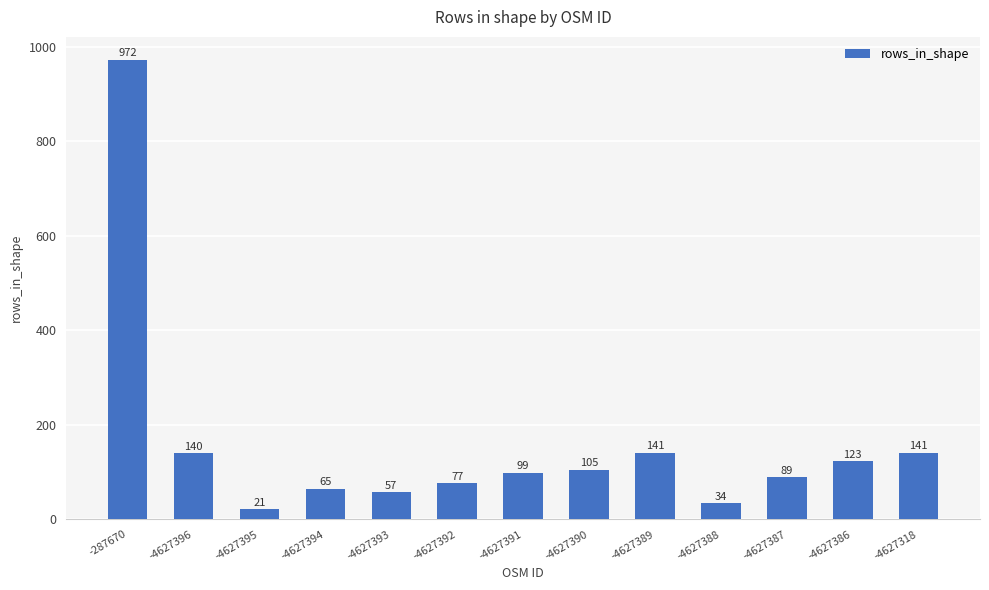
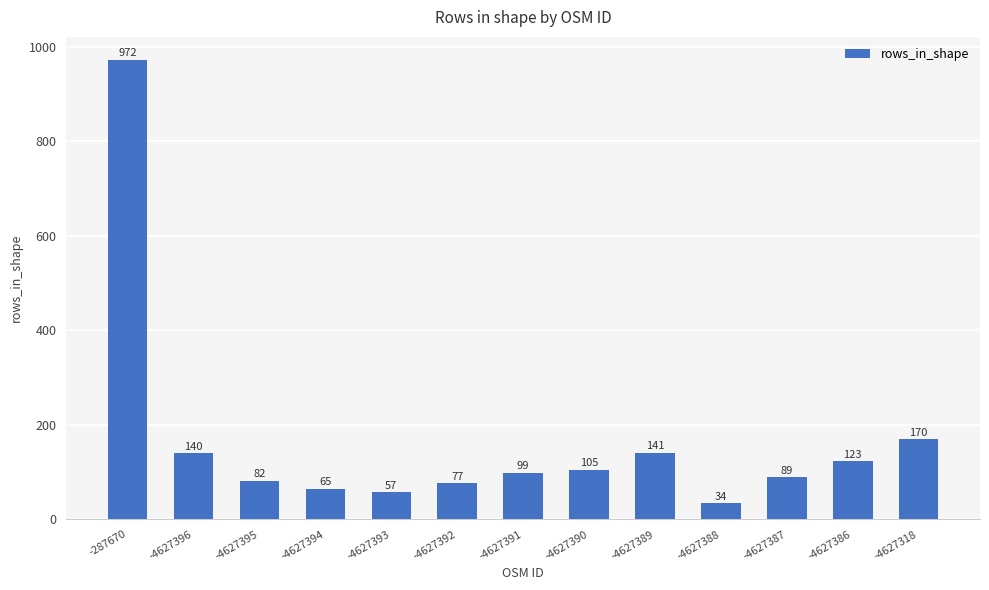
-4627395: 21 -> 82
-4627318: 141 -> 170
